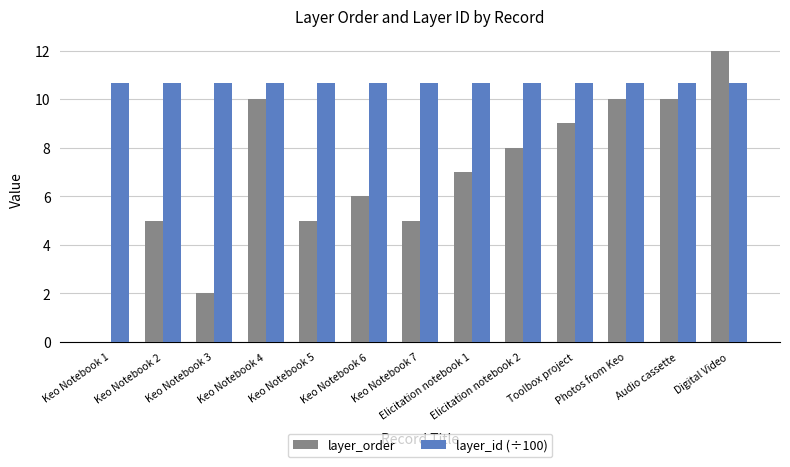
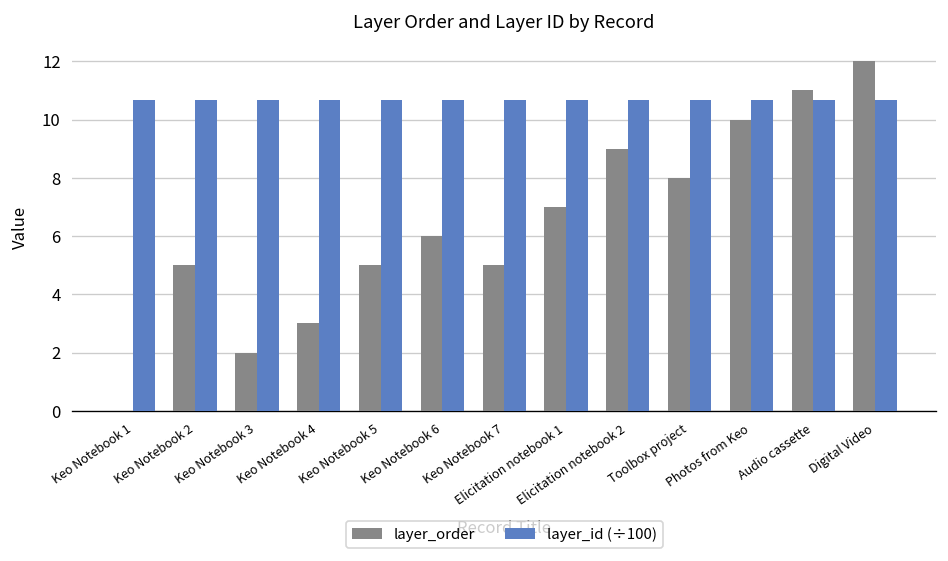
layer_order, Keo Notebook 4: 10 -> 3
layer_order, Elicitation notebook 2: 8 -> 9
layer_order, Toolbox project: 9 -> 8
layer_order, Audio cassette: 10 -> 11
